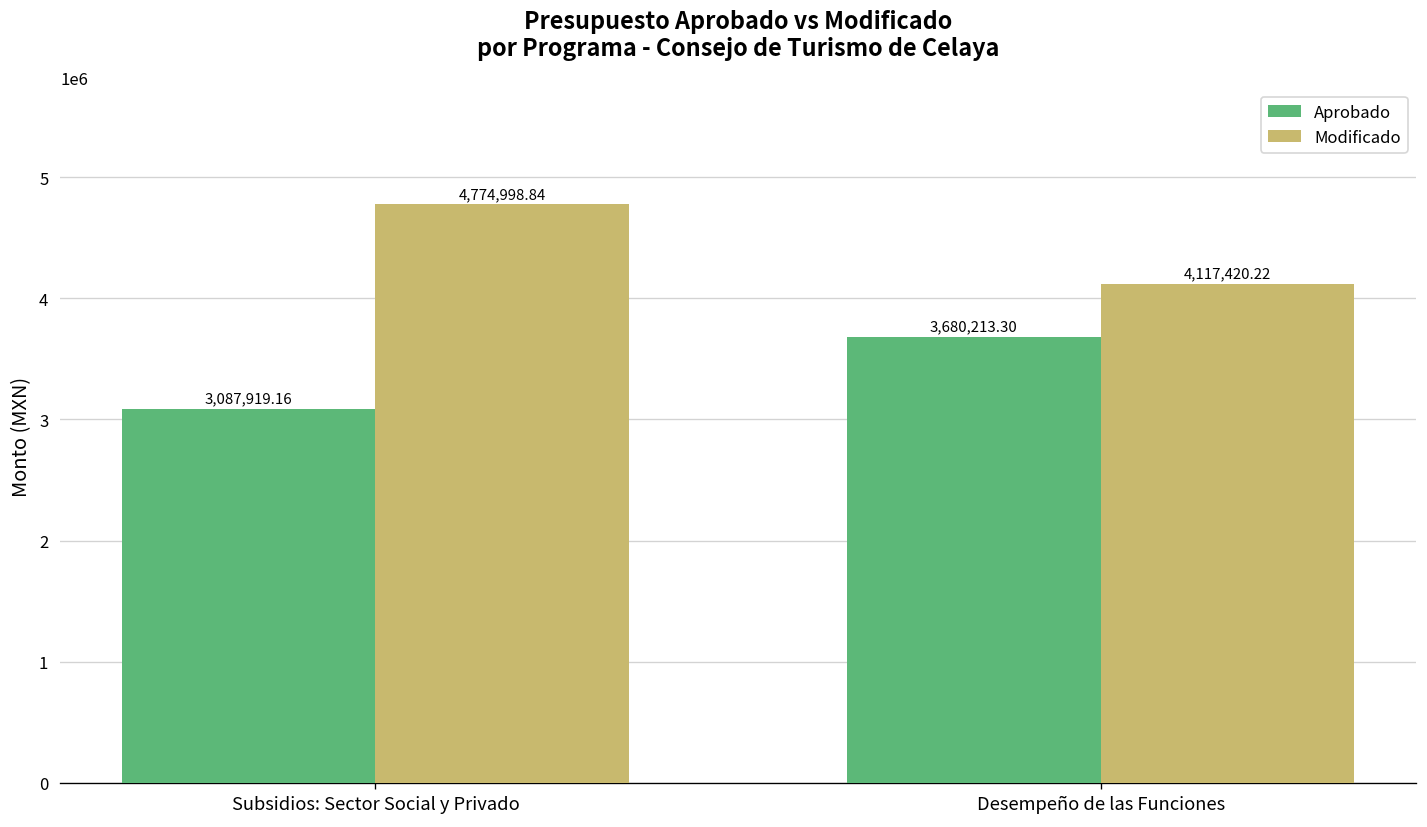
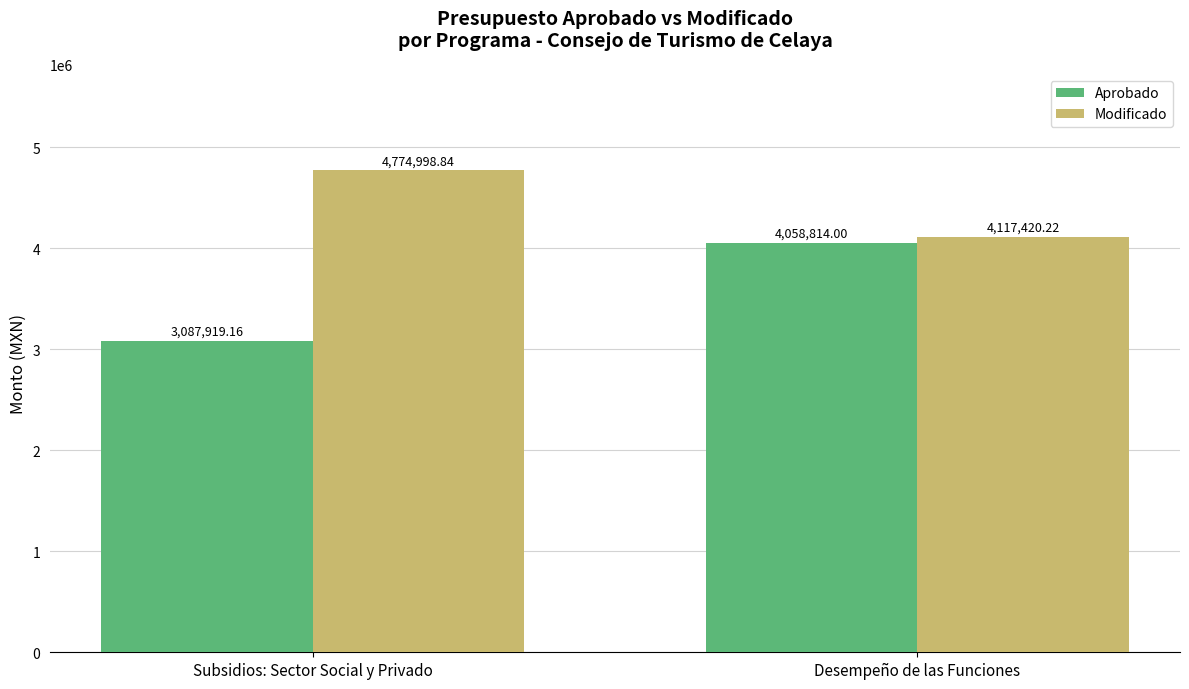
Aprobado, Desempeño de las Funciones: 3,680,213.30 -> 4,058,814.00
